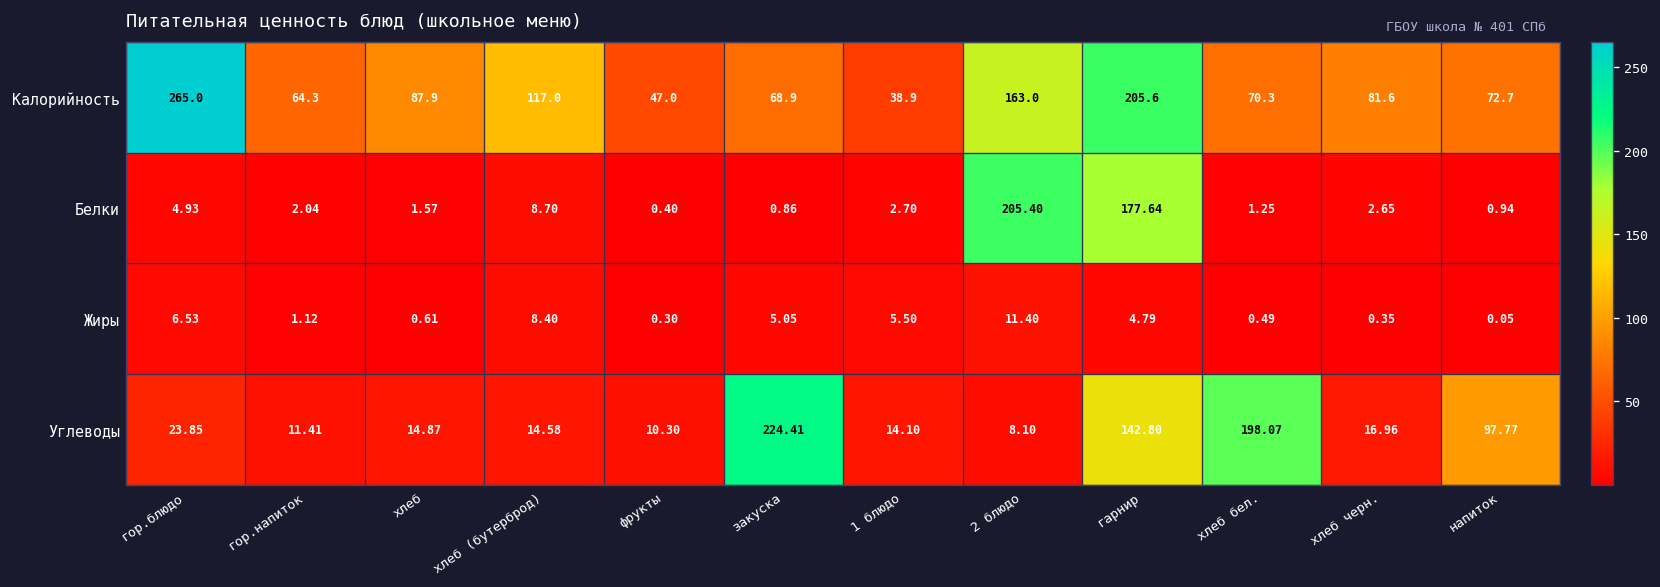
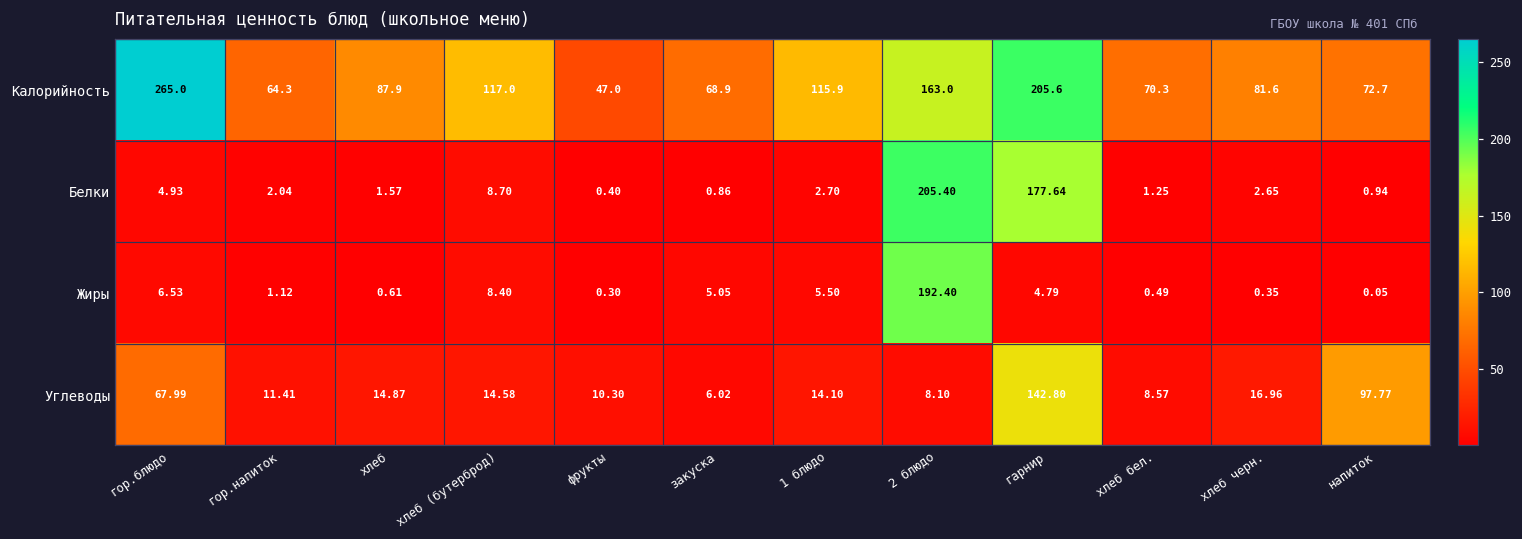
Калорийность, 1 блюдо: 38.9 -> 115.9
Жиры, 2 блюдо: 11.40 -> 192.40
Углеводы, гор.блюдо: 23.85 -> 67.99
Углеводы, закуска: 224.41 -> 6.02
Углеводы, хлеб бел.: 198.07 -> 8.57
